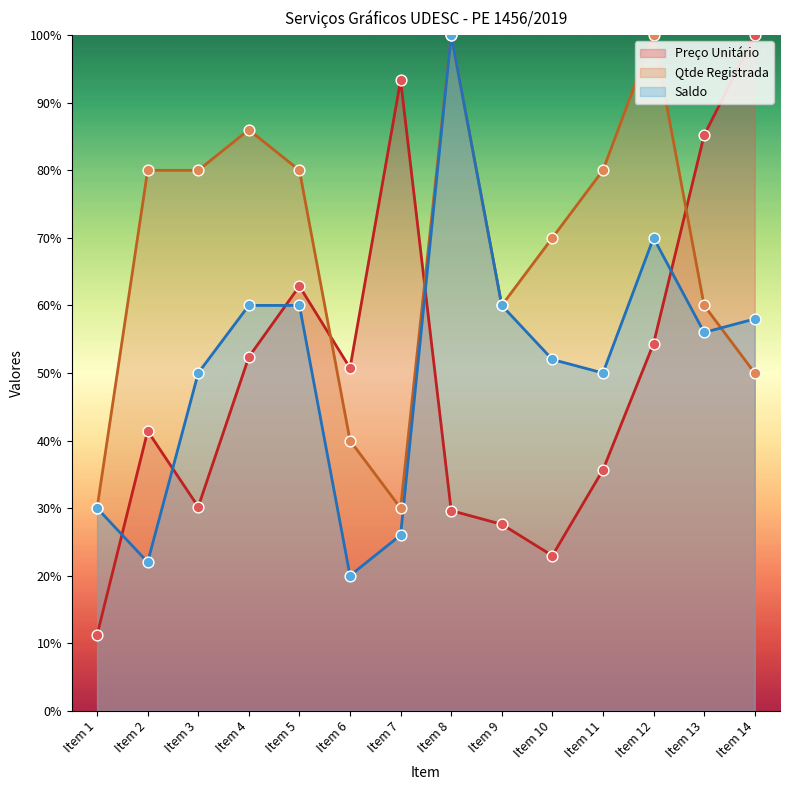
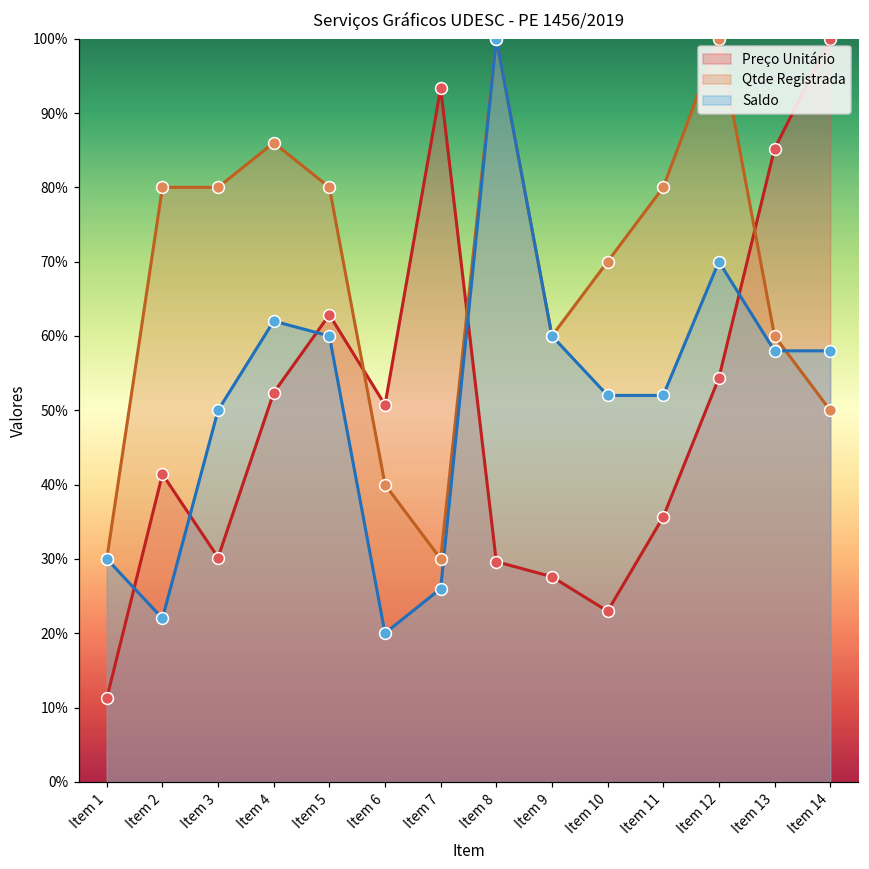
Saldo, Item 4: 60% -> 62%
Saldo, Item 11: 50% -> 52%
Saldo, Item 13: 56% -> 58%
